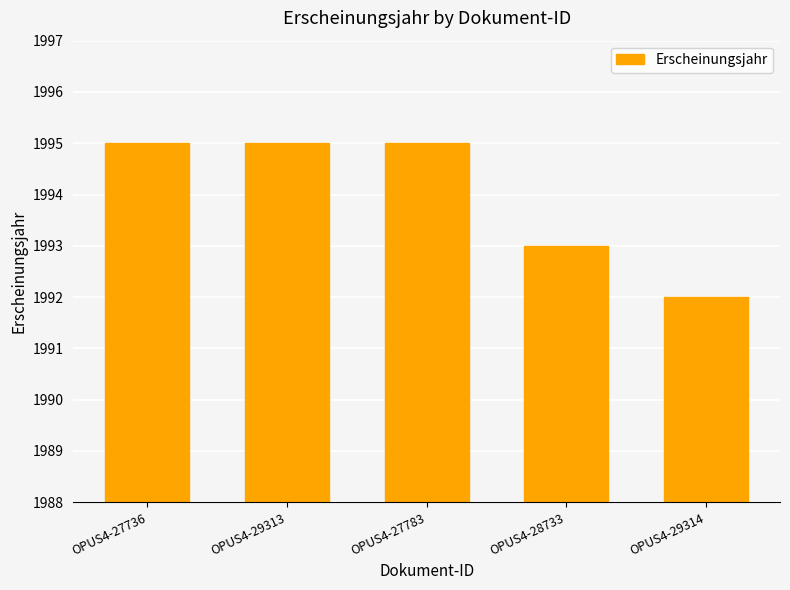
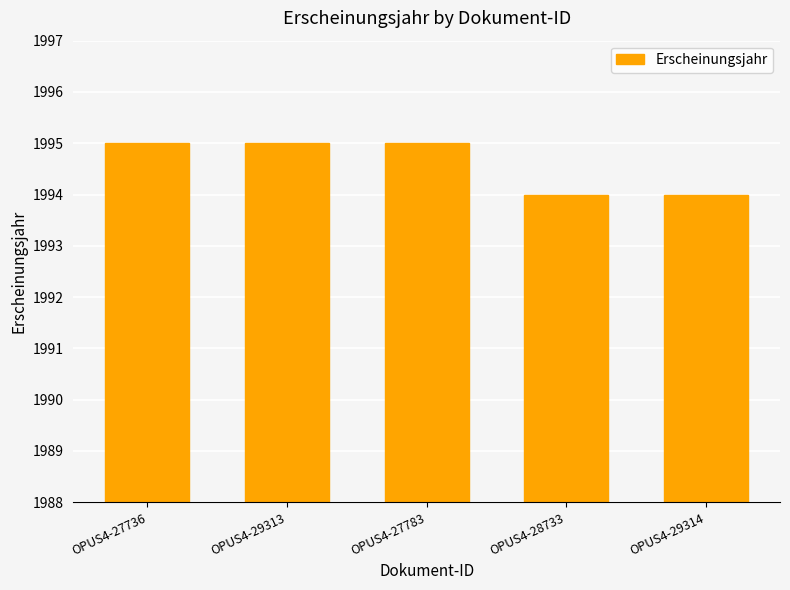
OPUS4-28733: 1993 -> 1994
OPUS4-29314: 1992 -> 1994
